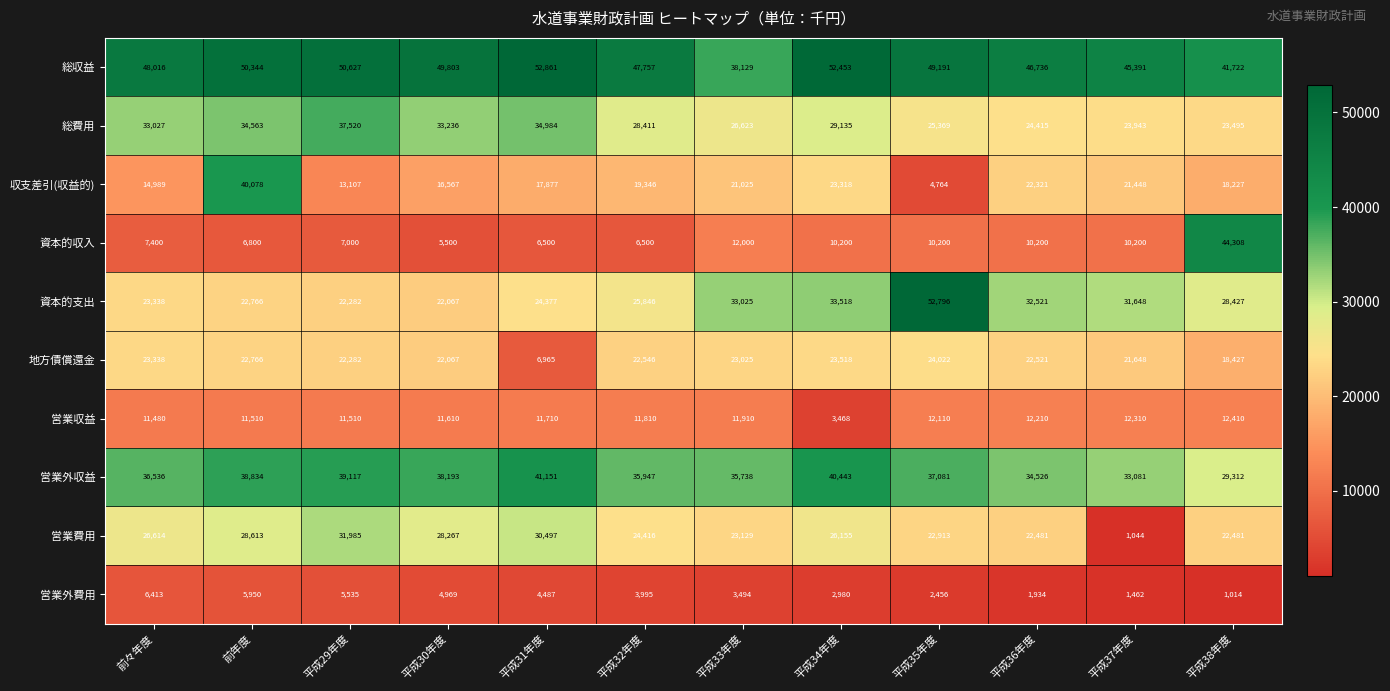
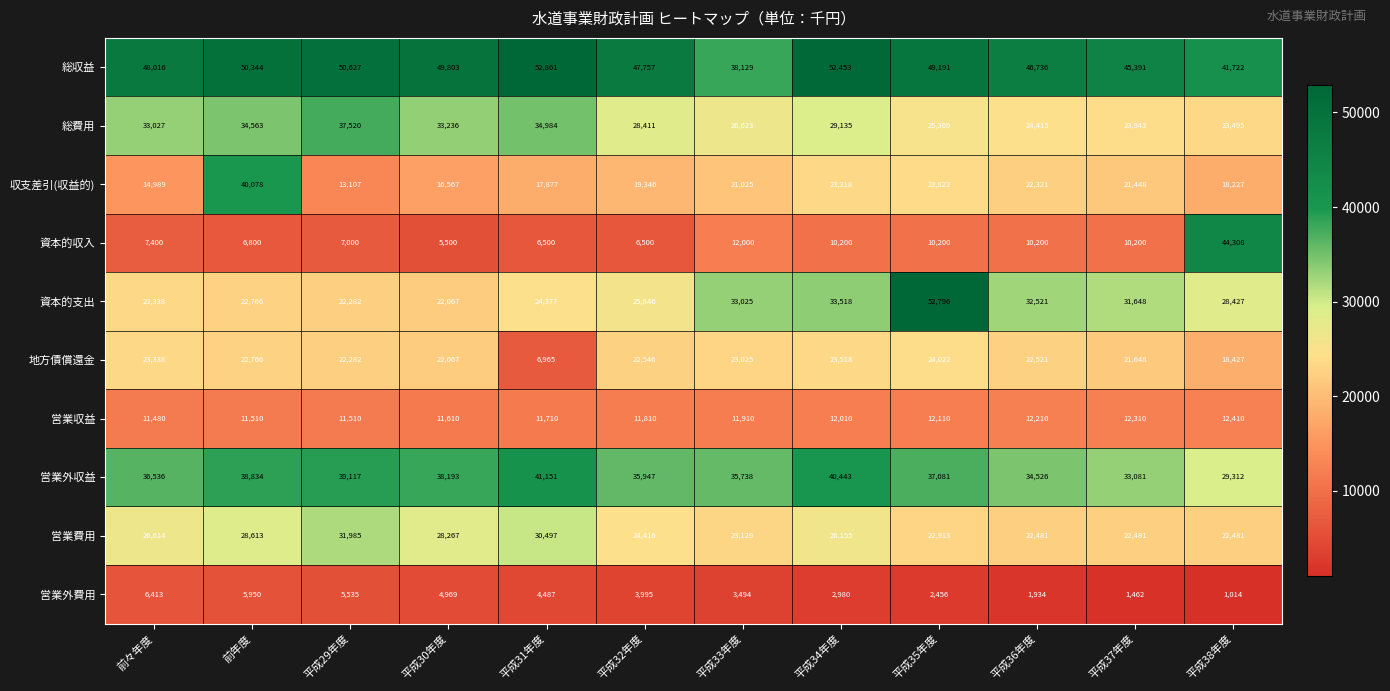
収支差引(収益的), 平成35年度: 4,764 -> 23,822
営業収益, 平成34年度: 3,468 -> 12,010
営業費用, 平成37年度: 1,044 -> 22,481
